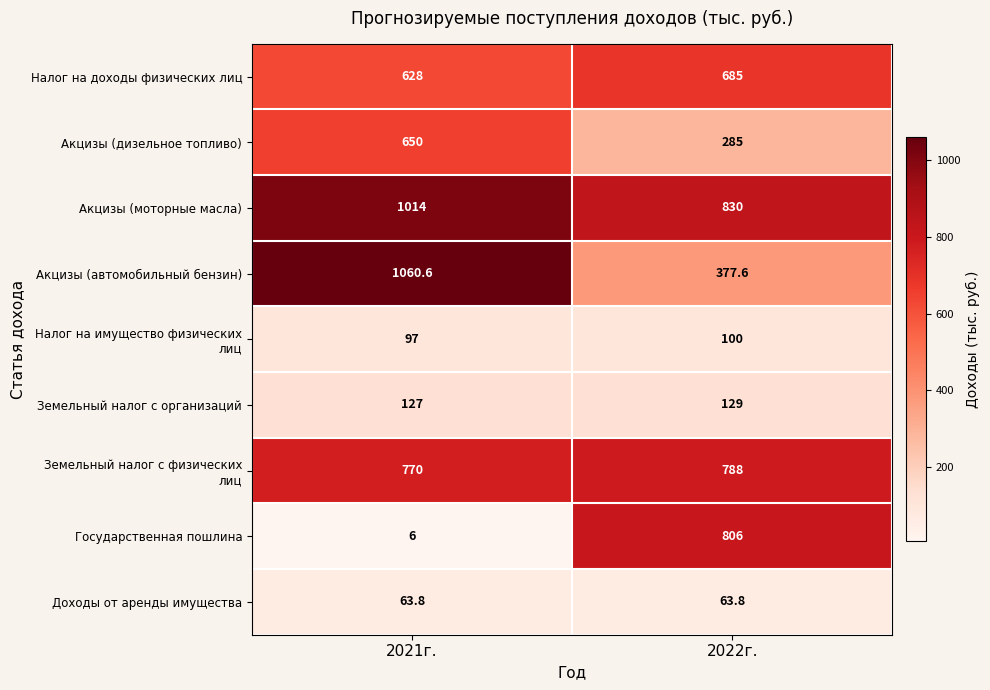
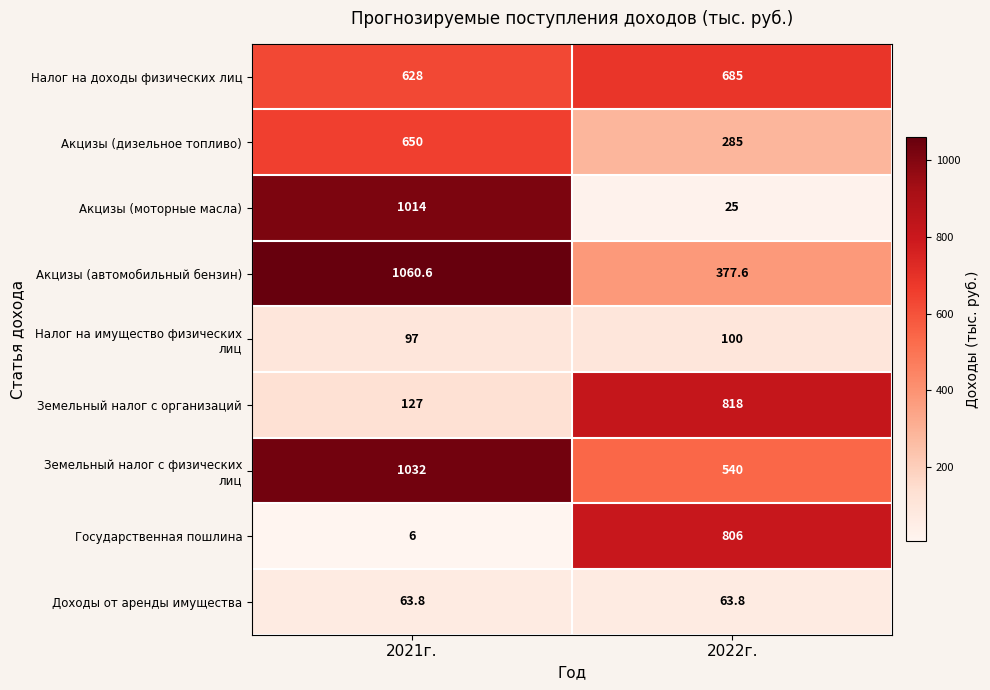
Акцизы (моторные масла), 2022г.: 830 -> 25
Земельный налог с организаций, 2022г.: 129 -> 818
Земельный налог с физических лиц, 2021г.: 770 -> 1032
Земельный налог с физических лиц, 2022г.: 788 -> 540
